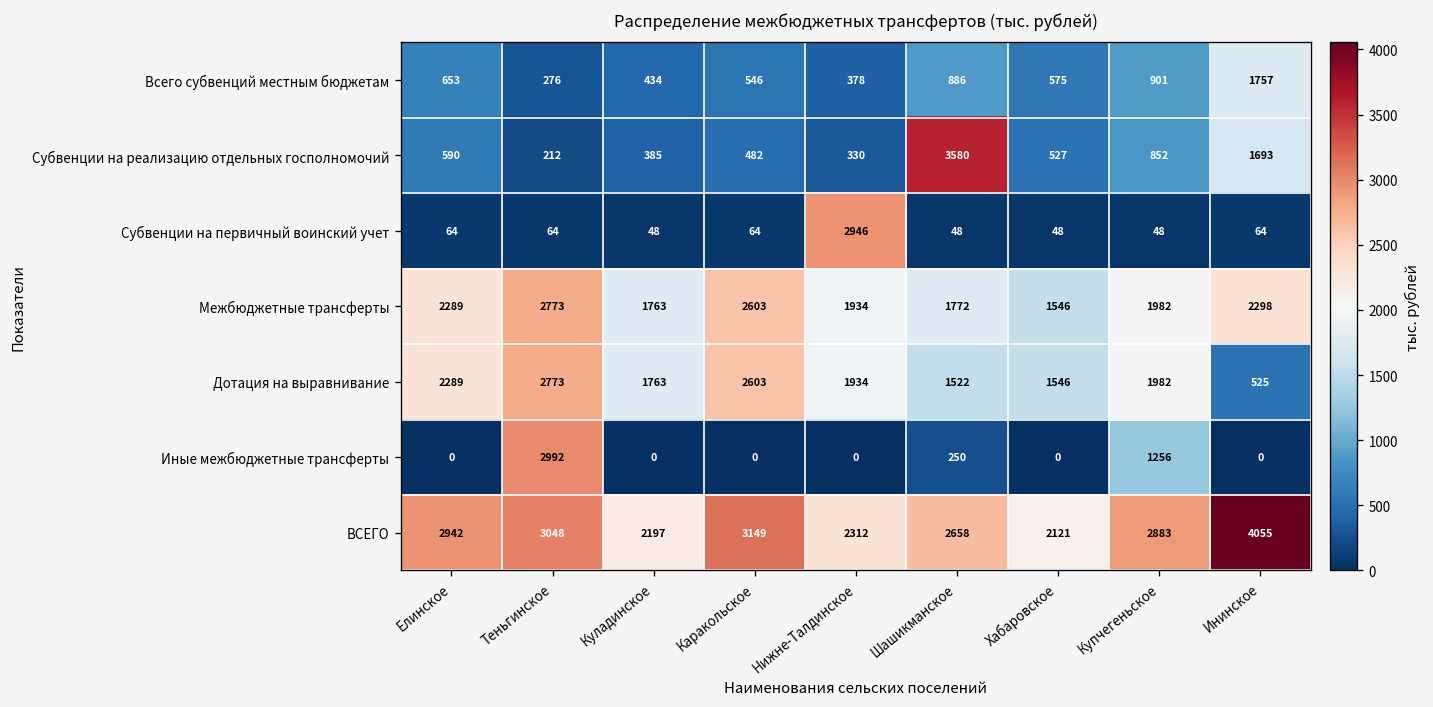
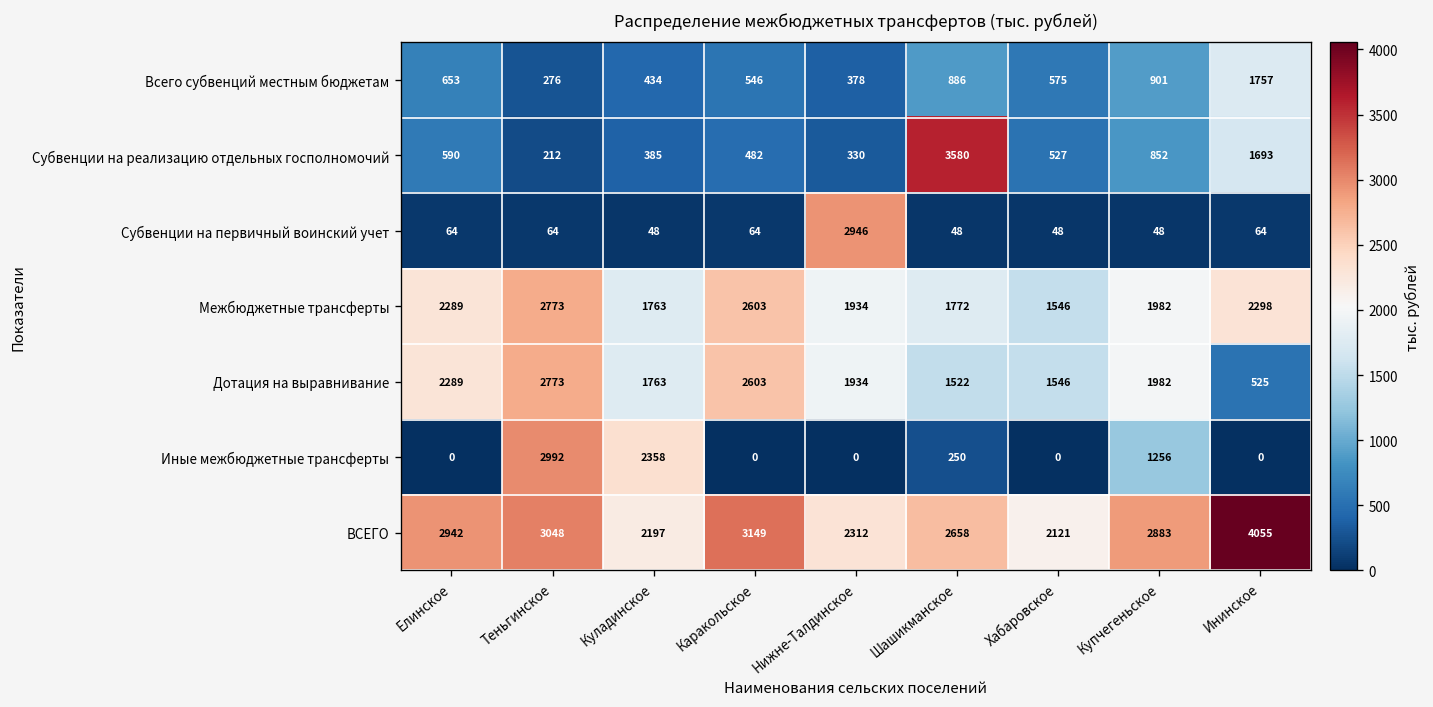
Иные межбюджетные трансферты, Куладинское: 0 -> 2358
